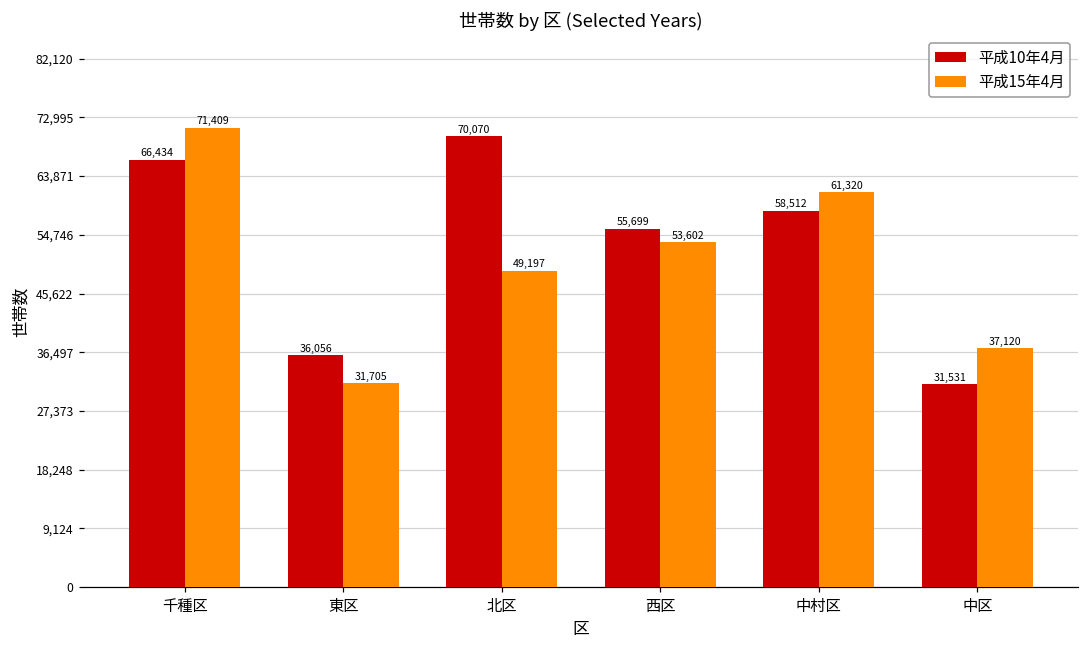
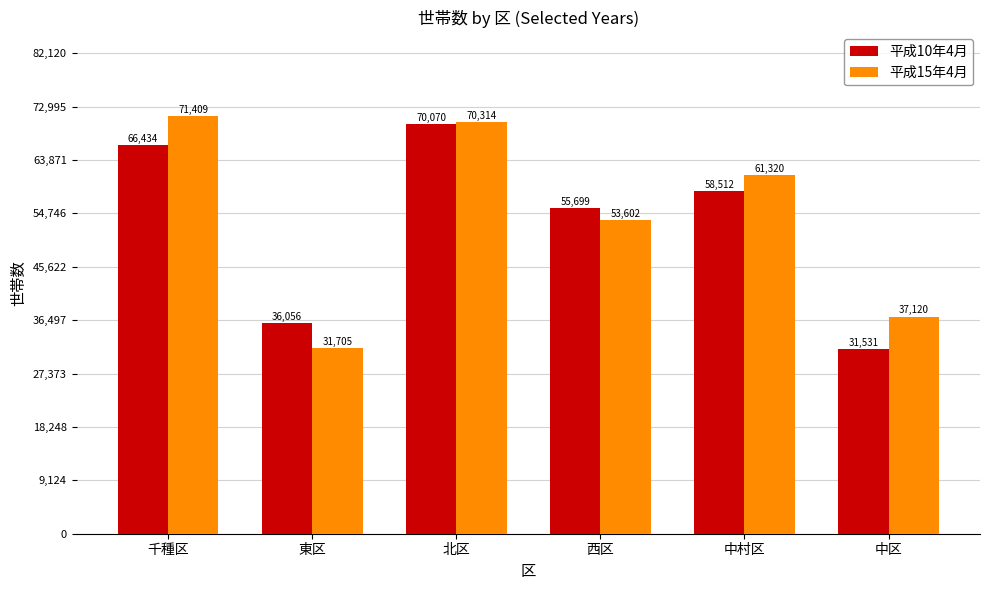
平成15年4月, 北区: 49,197 -> 70,314
